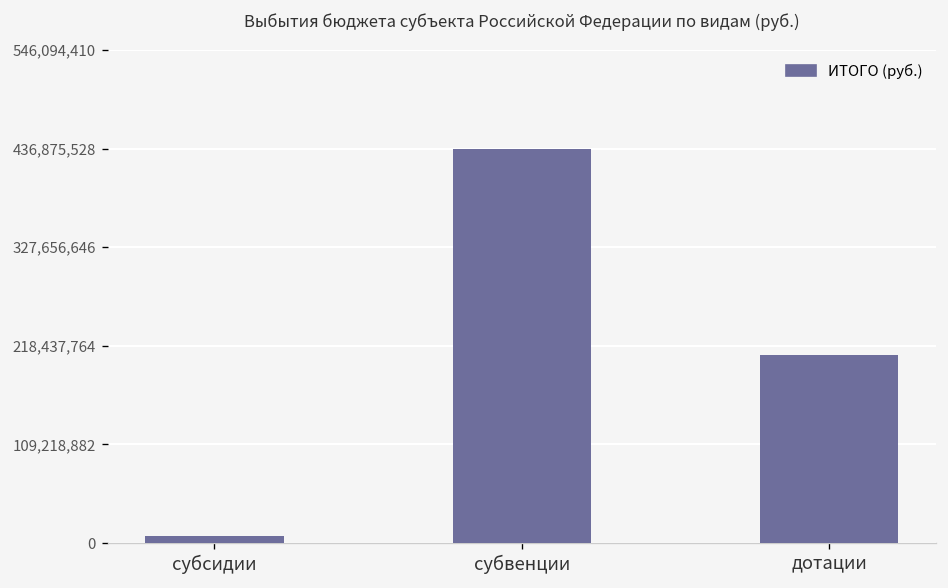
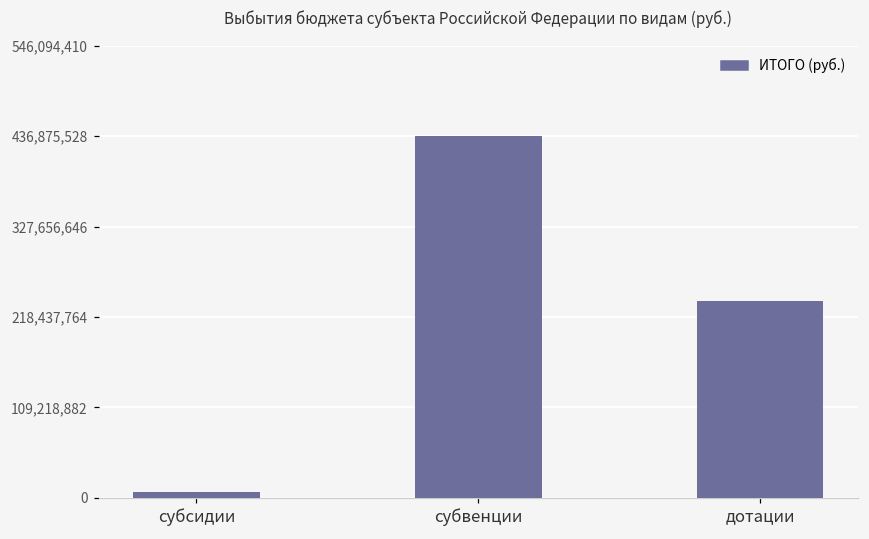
дотации: 210,000,000 -> 240,000,000
